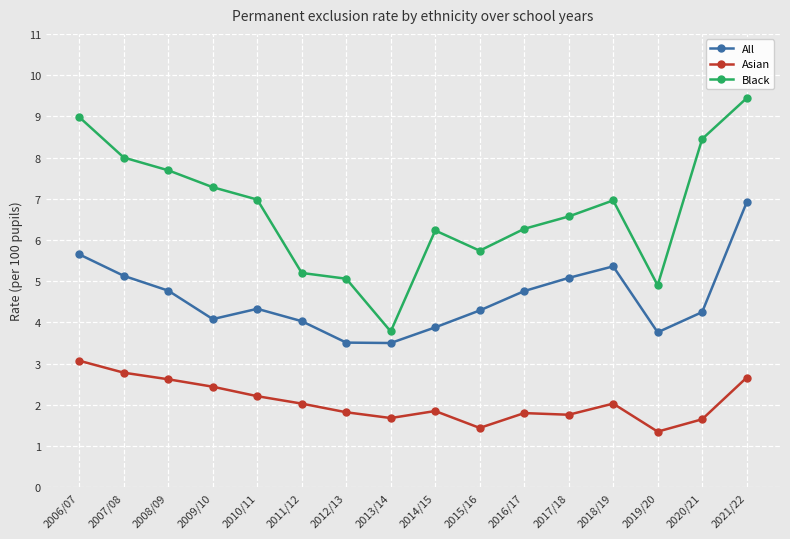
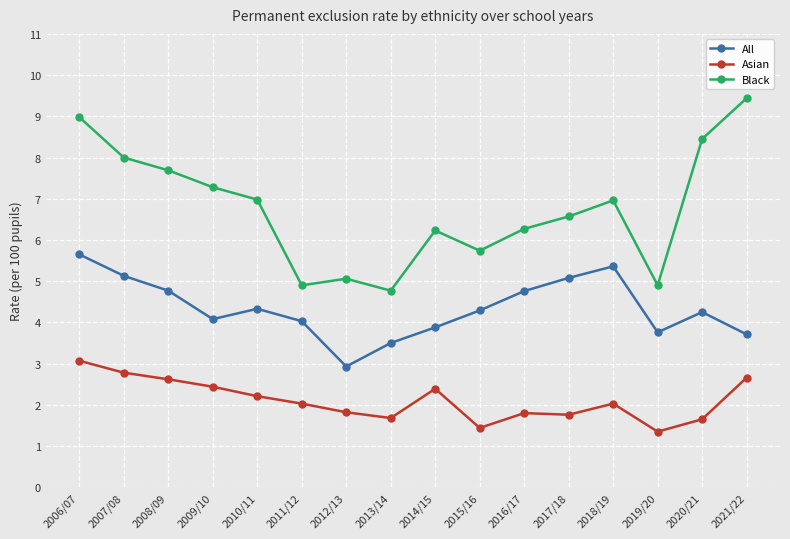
Black, 2011/12: 5.2 -> 4.9
All, 2012/13: 3.5 -> 2.9
Black, 2013/14: 3.8 -> 4.8
Asian, 2014/15: 1.9 -> 2.4
All, 2021/22: 6.9 -> 3.7
